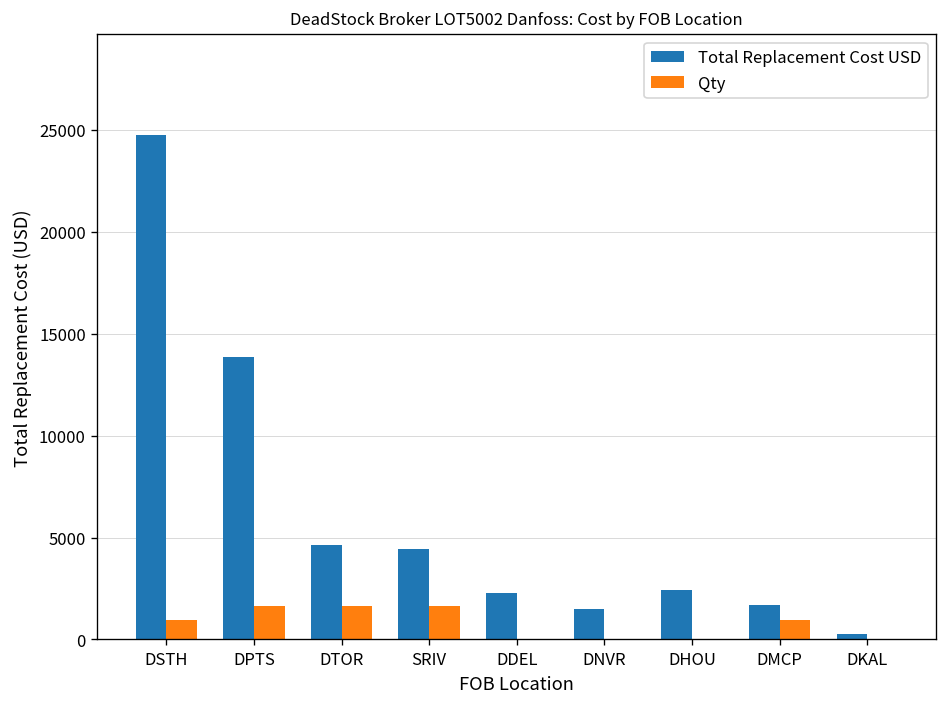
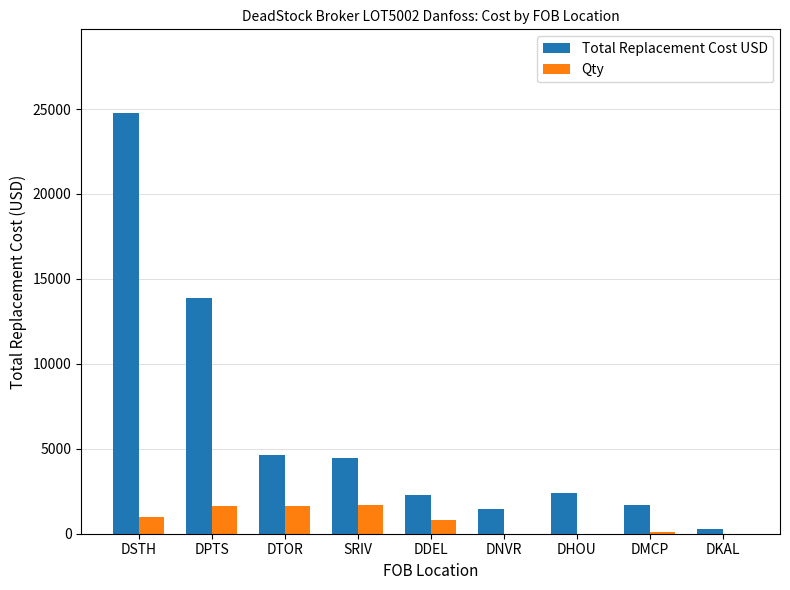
Qty, DDEL: 0 -> 800
Qty, DMCP: 900 -> 100
